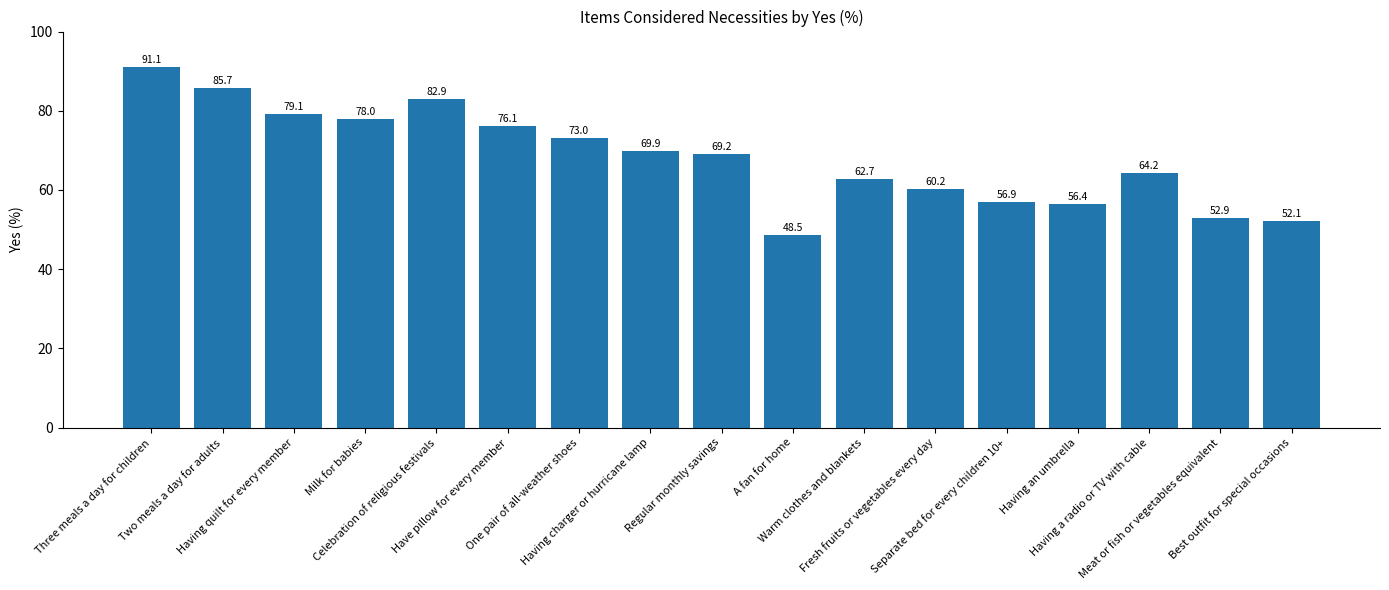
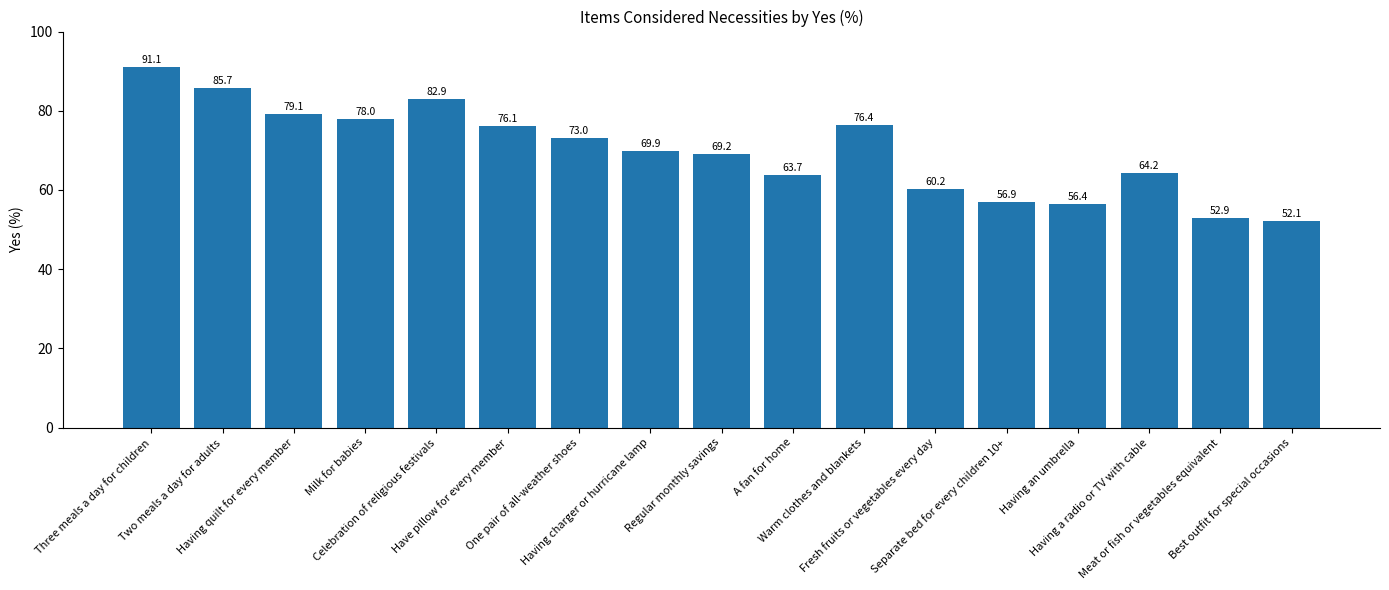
A fan for home: 48.5 -> 63.7
Warm clothes and blankets: 62.7 -> 76.4
